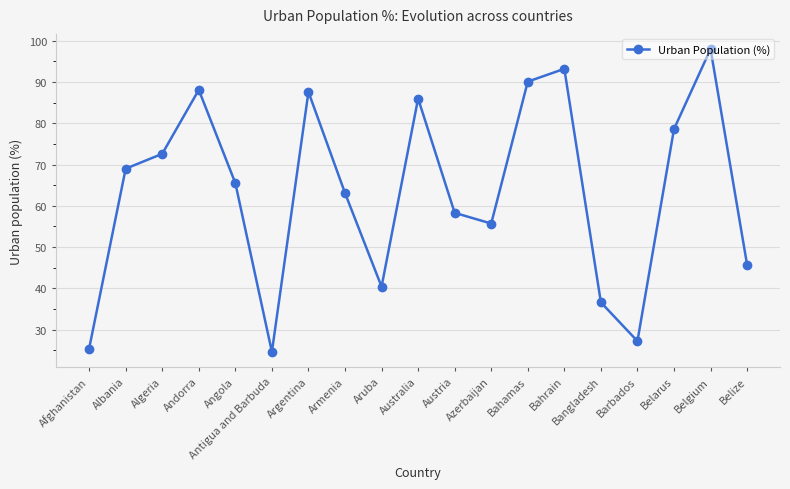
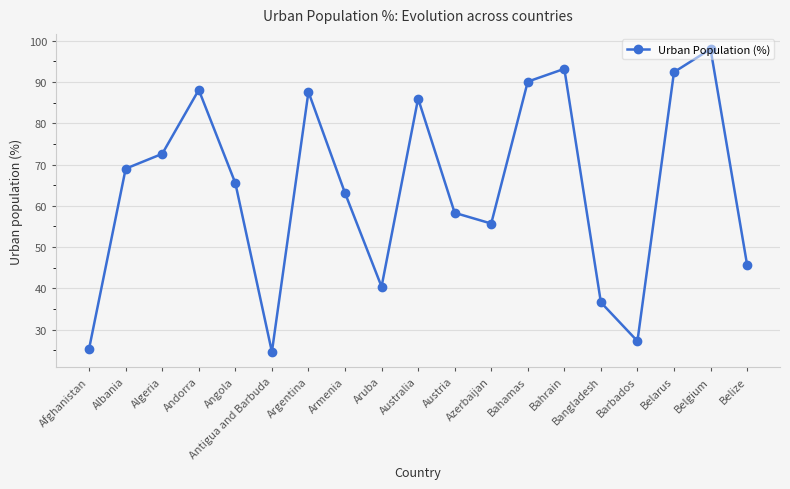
Belarus: 79 -> 92
